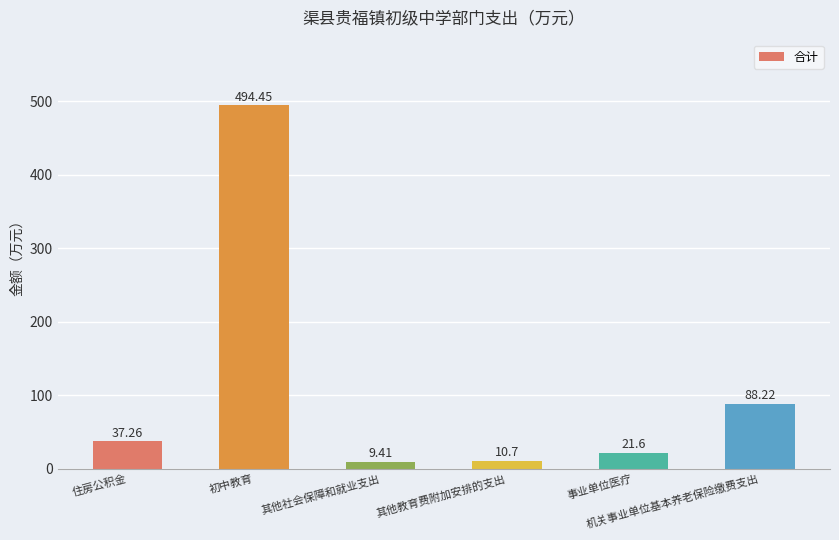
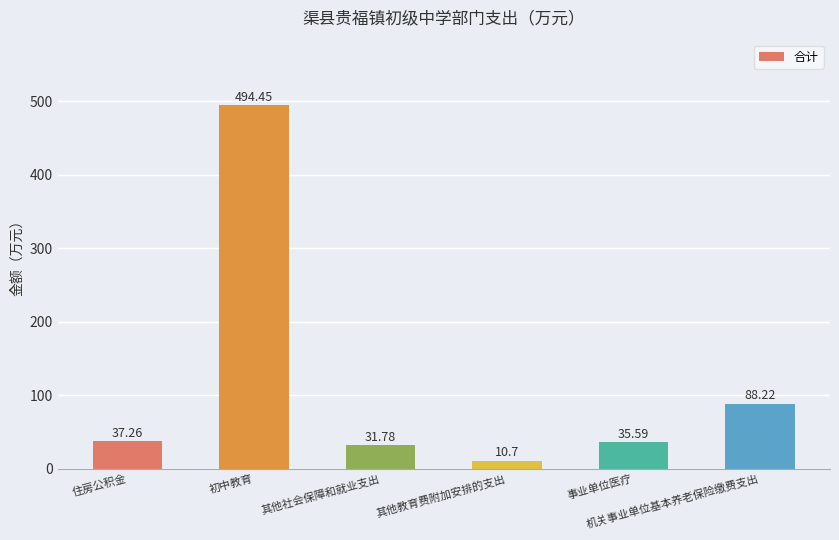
其他社会保障和就业支出: 9.41 -> 31.78
事业单位医疗: 21.6 -> 35.59
